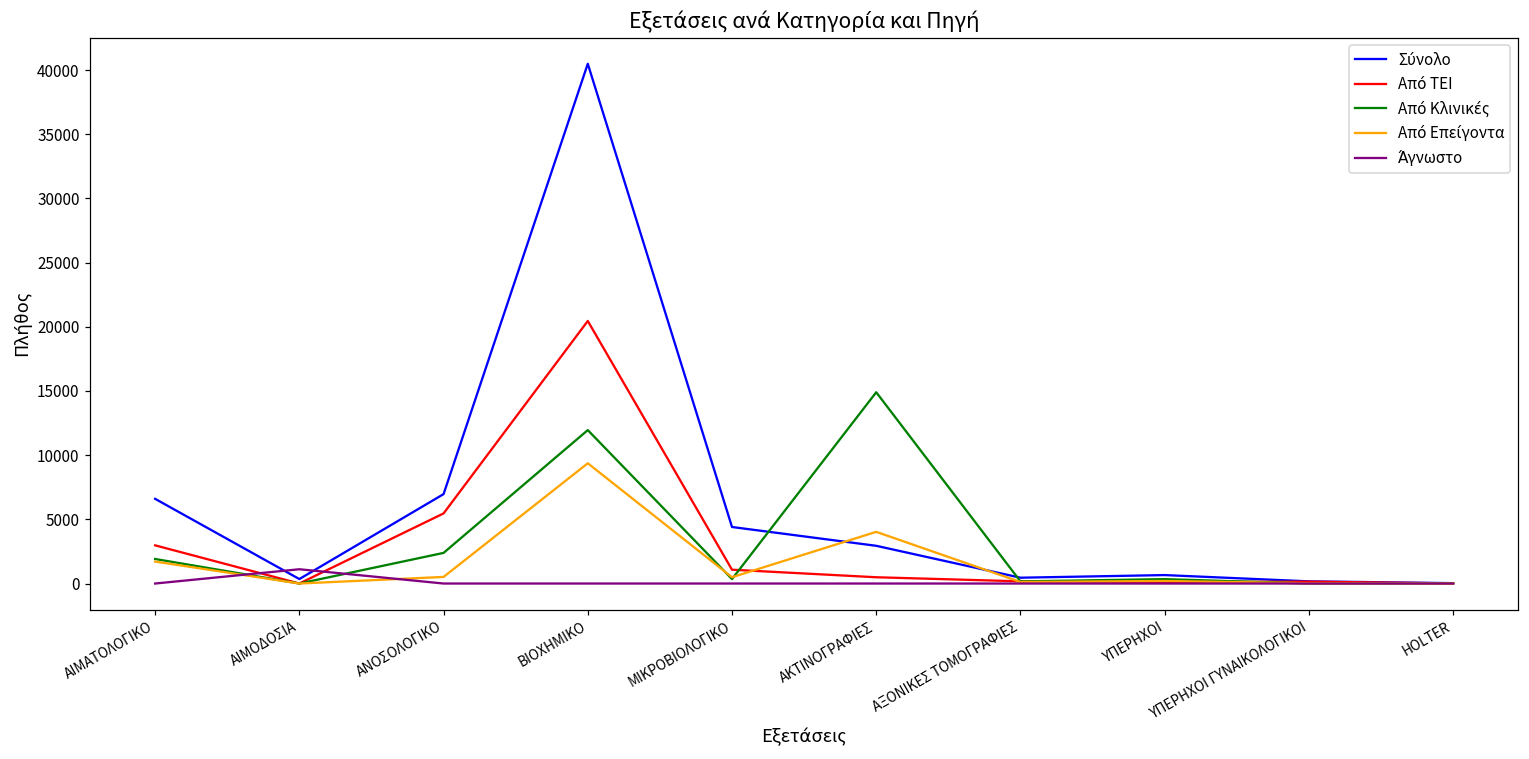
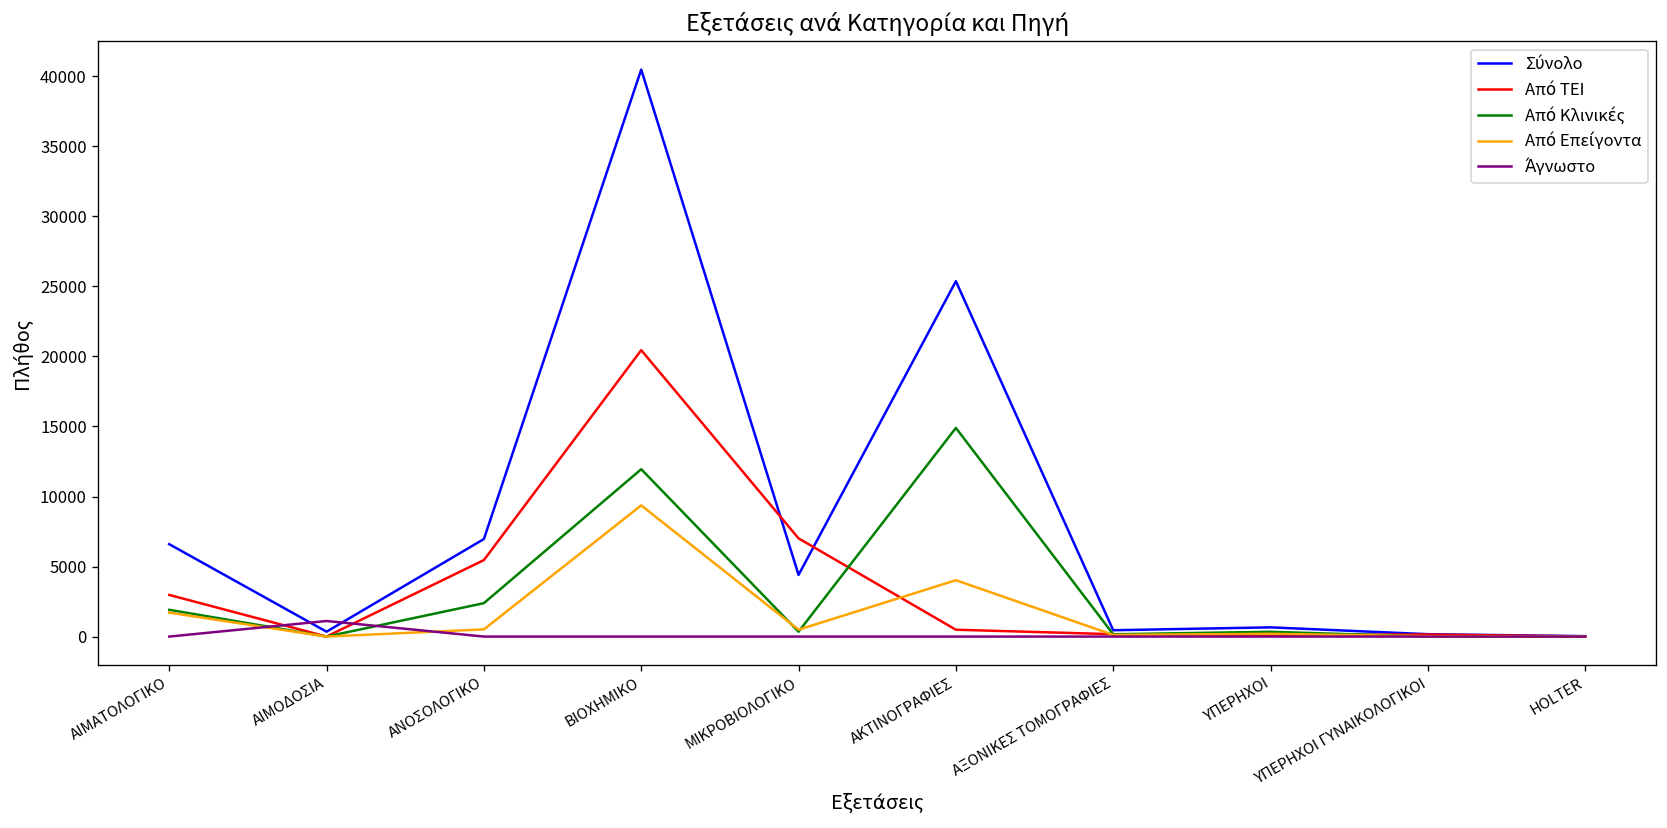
Από ΤΕΙ, ΜΙΚΡΟΒΙΟΛΟΓΙΚΟ: 1100 -> 7000
Σύνολο, ΑΚΤΙΝΟΓΡΑΦΙΕΣ: 2900 -> 25400
